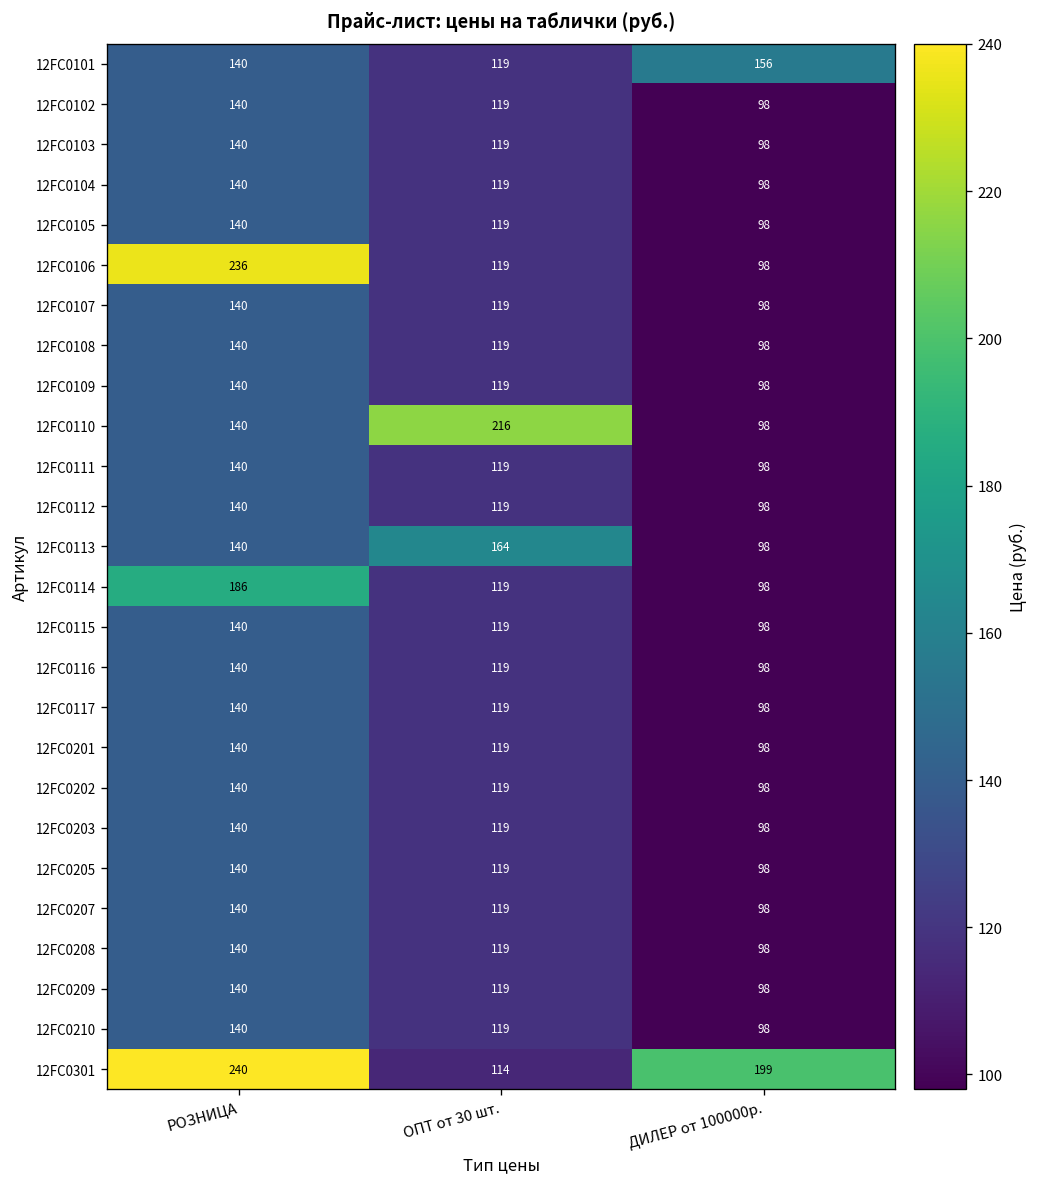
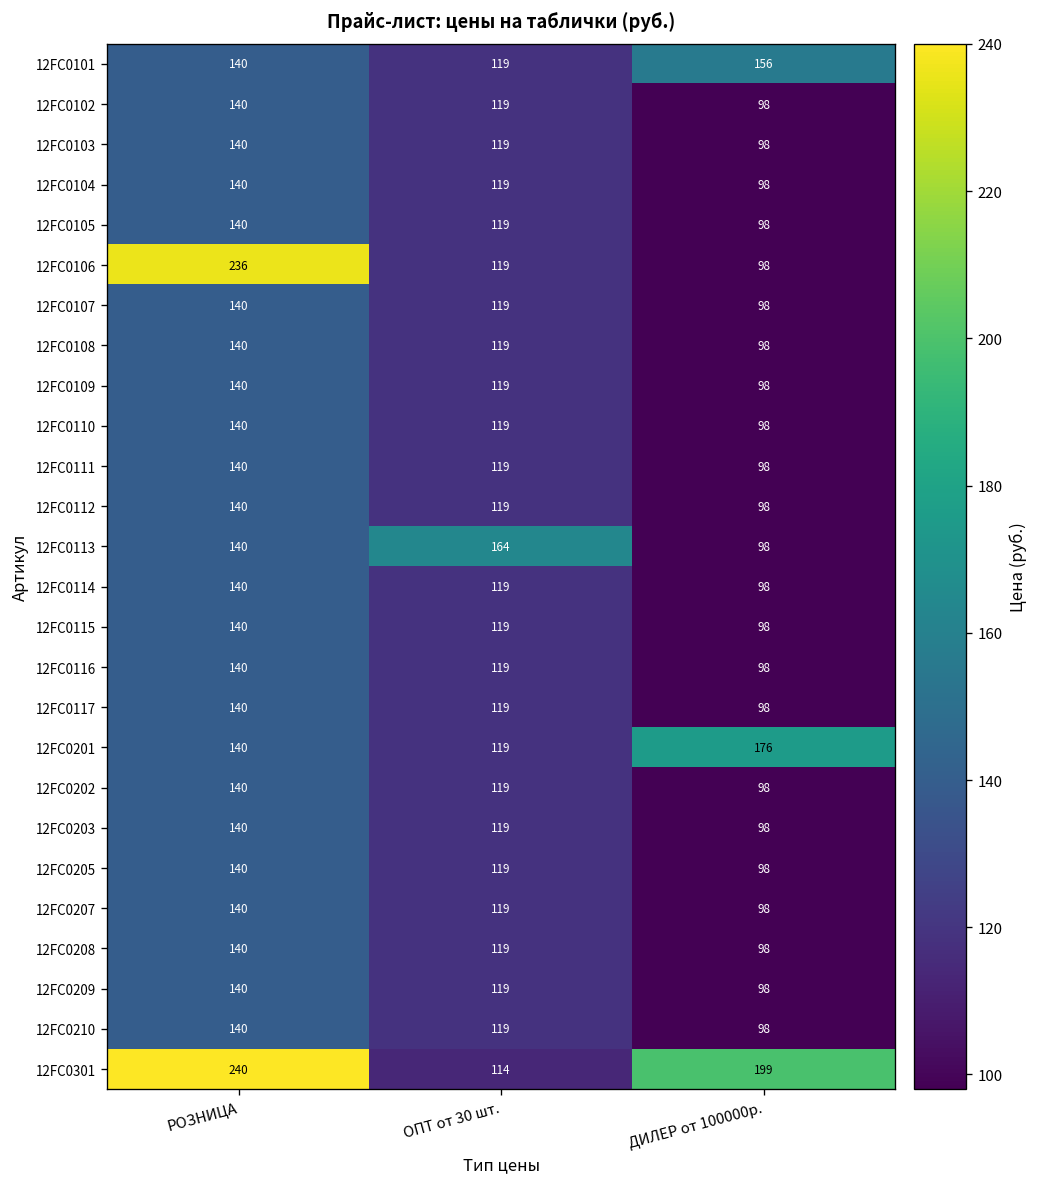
12FC0110, ОПТ от 30 шт.: 216 -> 119
12FC0114, РОЗНИЦА: 186 -> 140
12FC0201, ДИЛЕР от 100000р.: 98 -> 176
